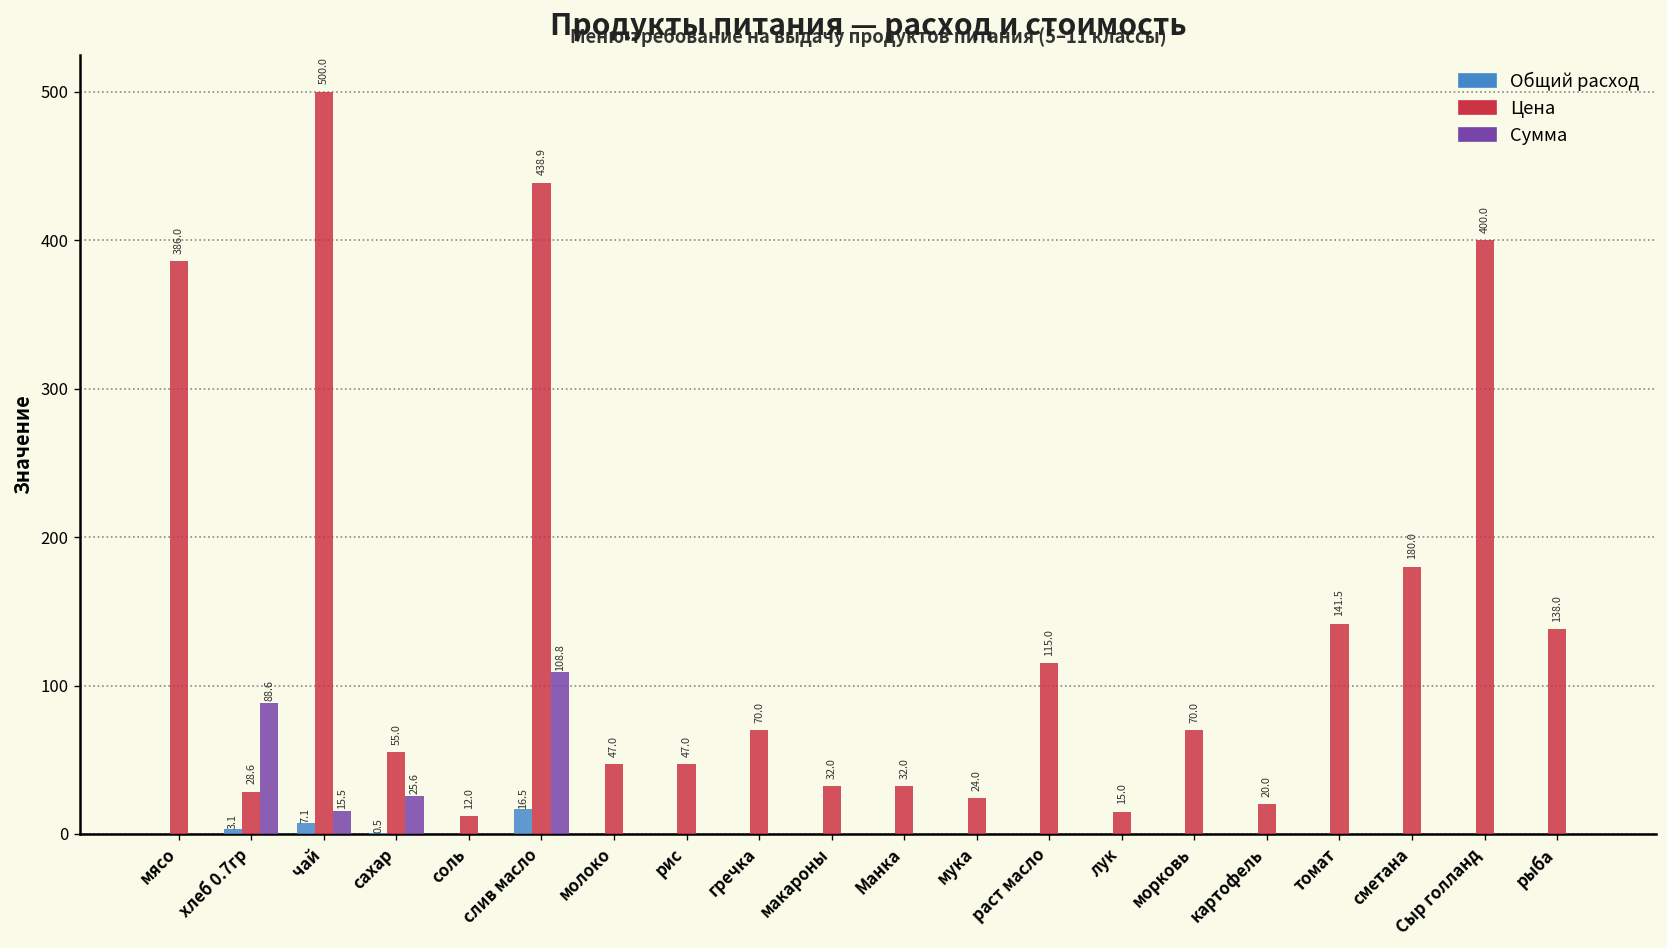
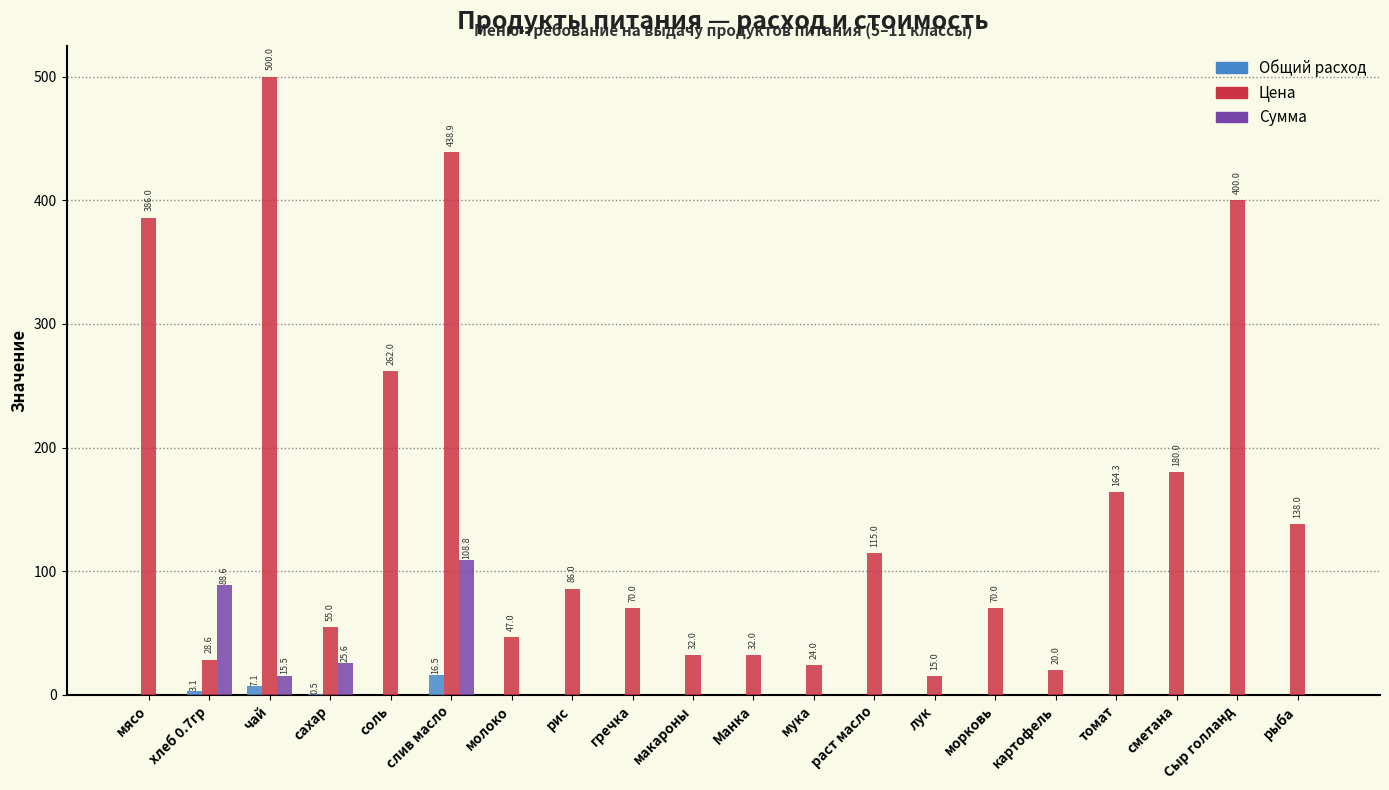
Цена, соль: 12.0 -> 262.0
Цена, рис: 47.0 -> 86.0
Цена, томат: 141.5 -> 164.3
